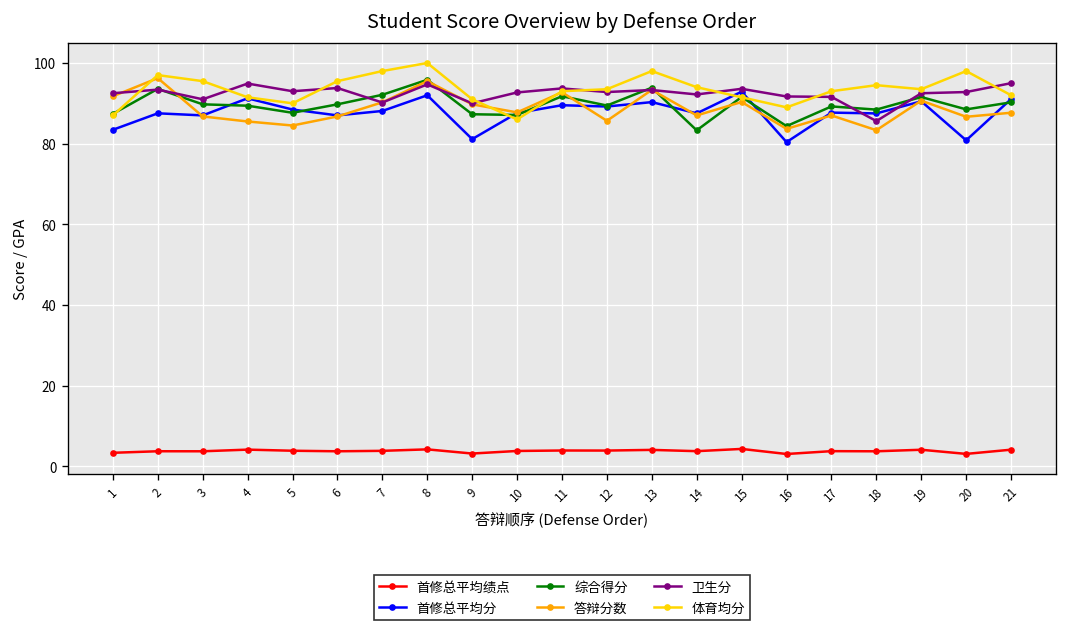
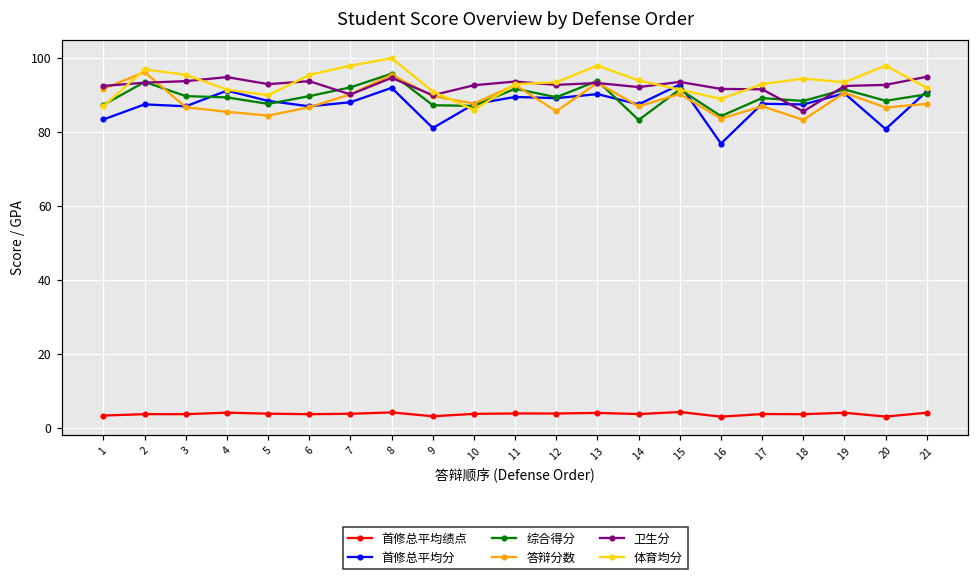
卫生分, 3: 91 -> 94
首修总平均分, 16: 80 -> 77
